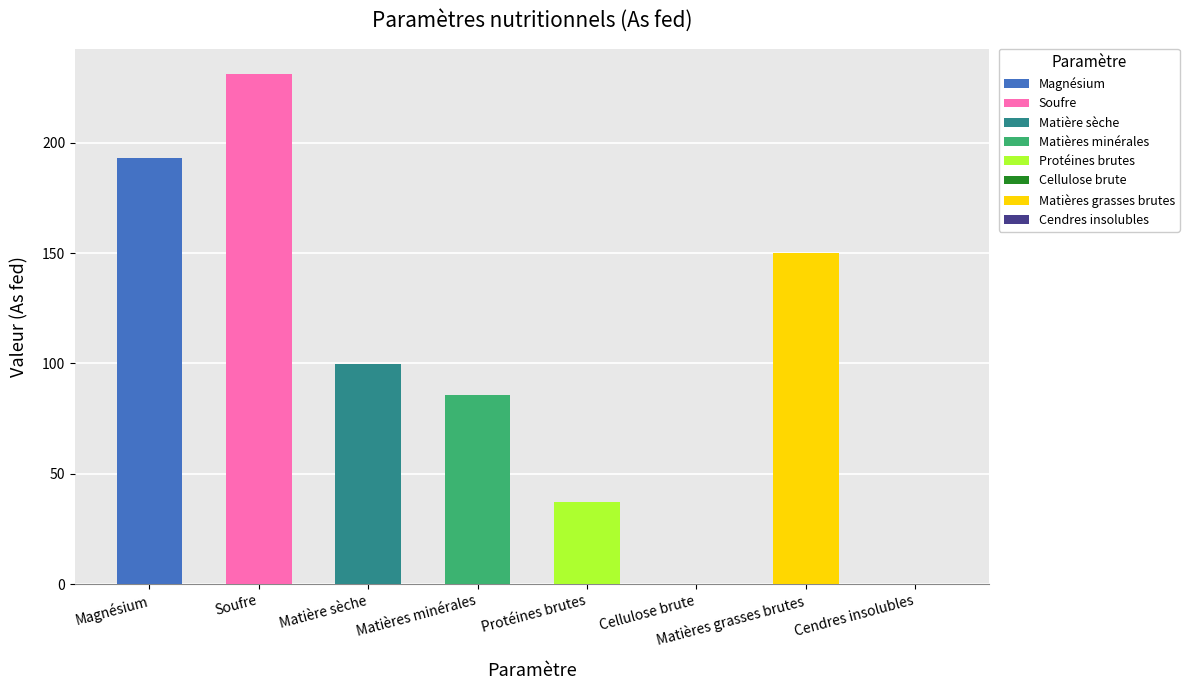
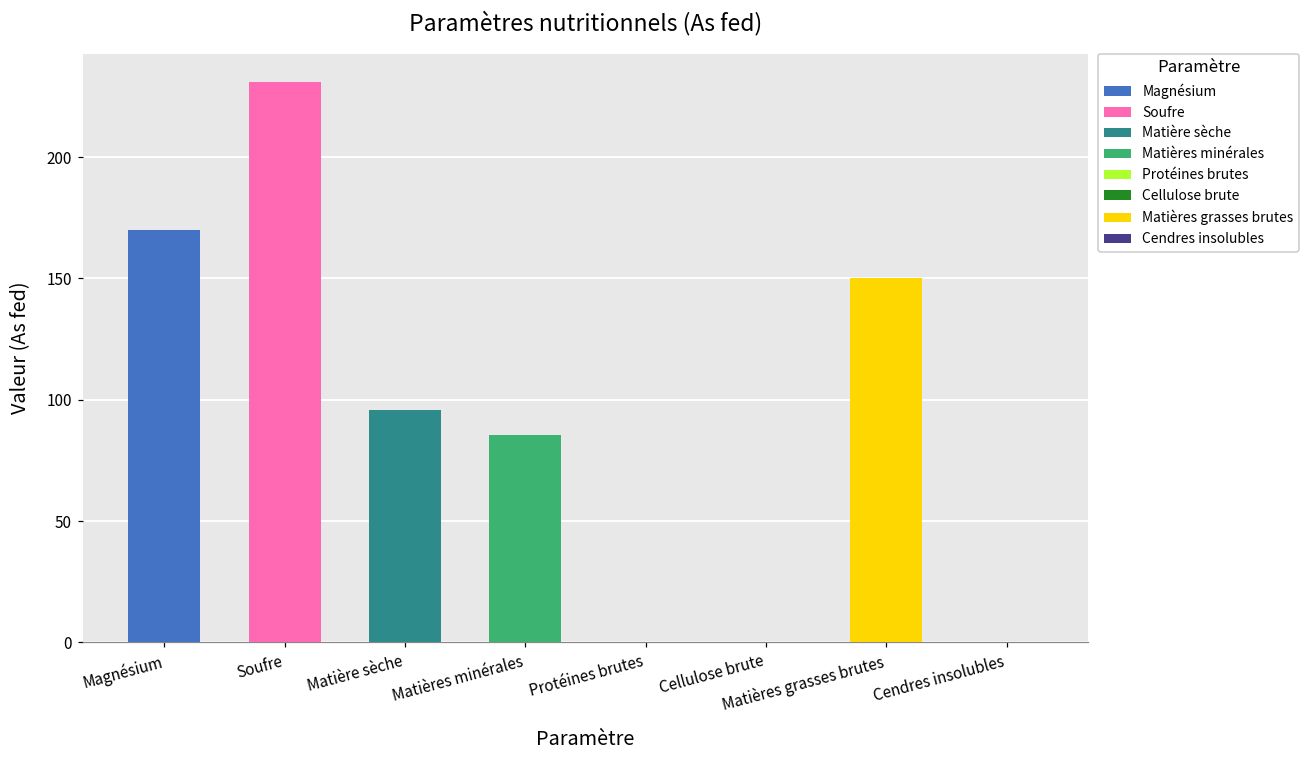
Magnésium: 193 -> 170
Matière sèche: 100 -> 96
Protéines brutes: 37 -> 0
